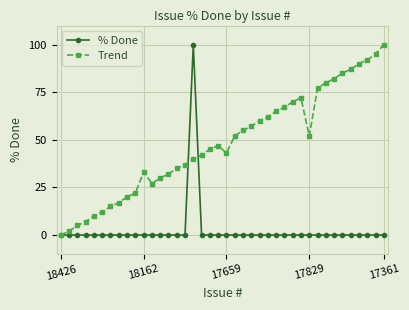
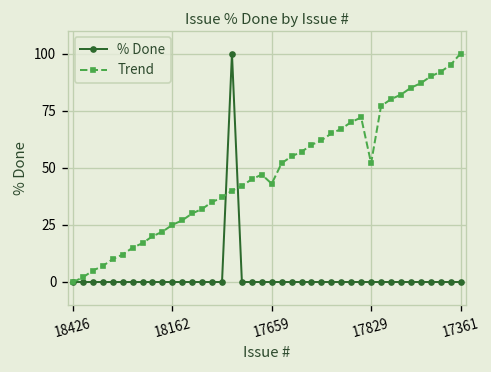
Trend, 18162: 33 -> 25
